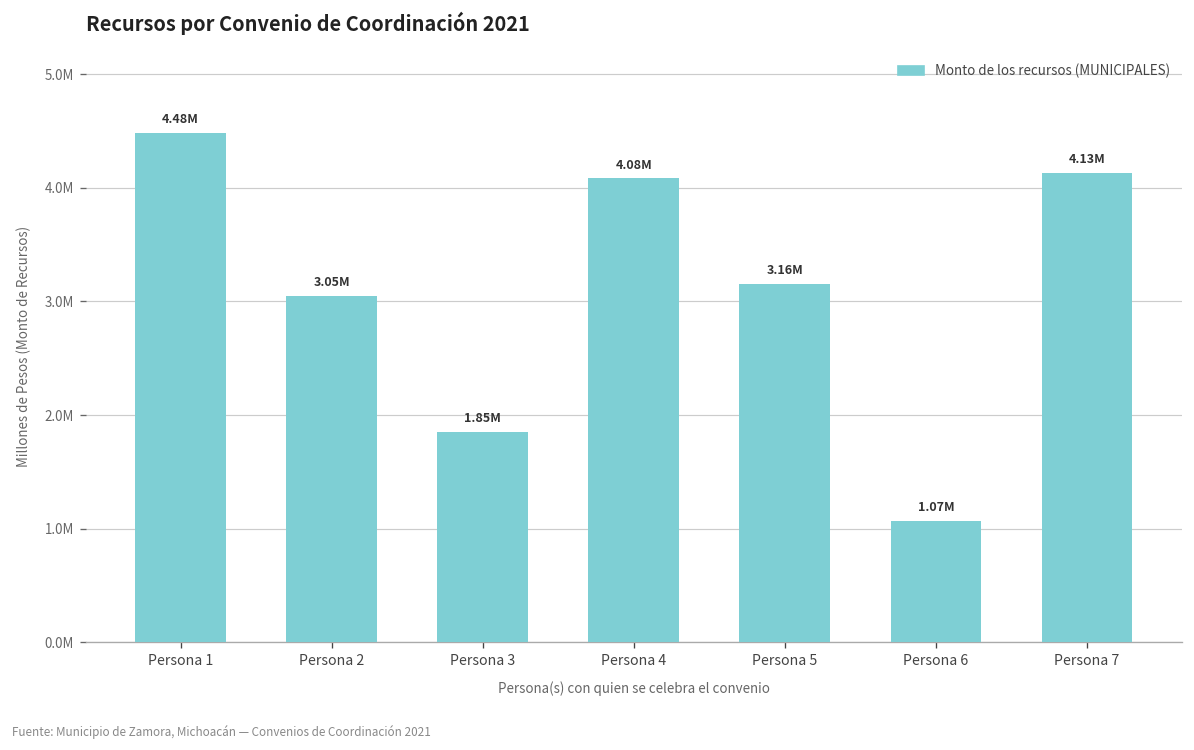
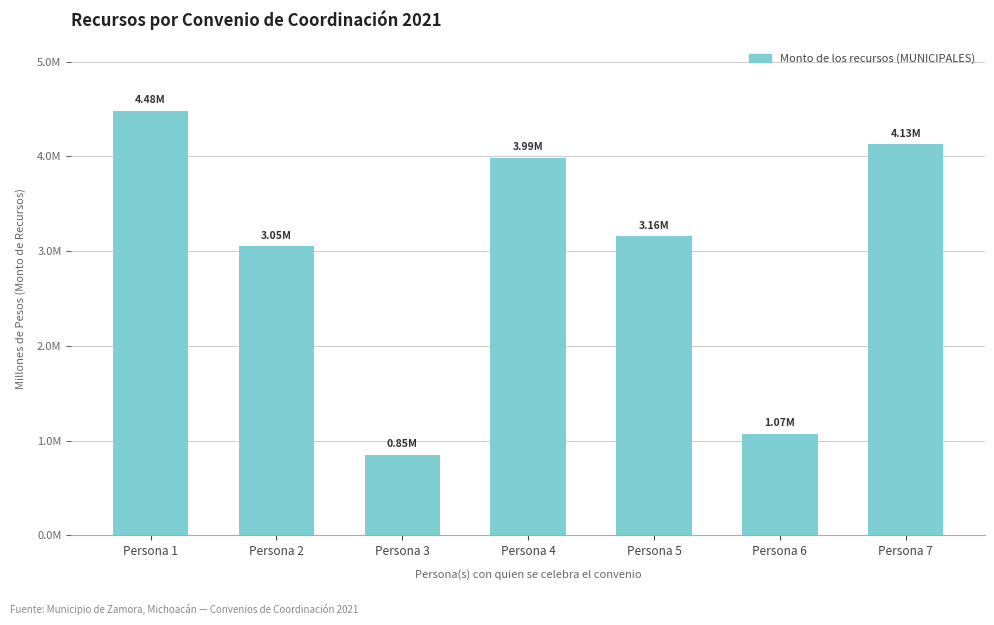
Persona 3: 1.85M -> 0.85M
Persona 4: 4.08M -> 3.99M
